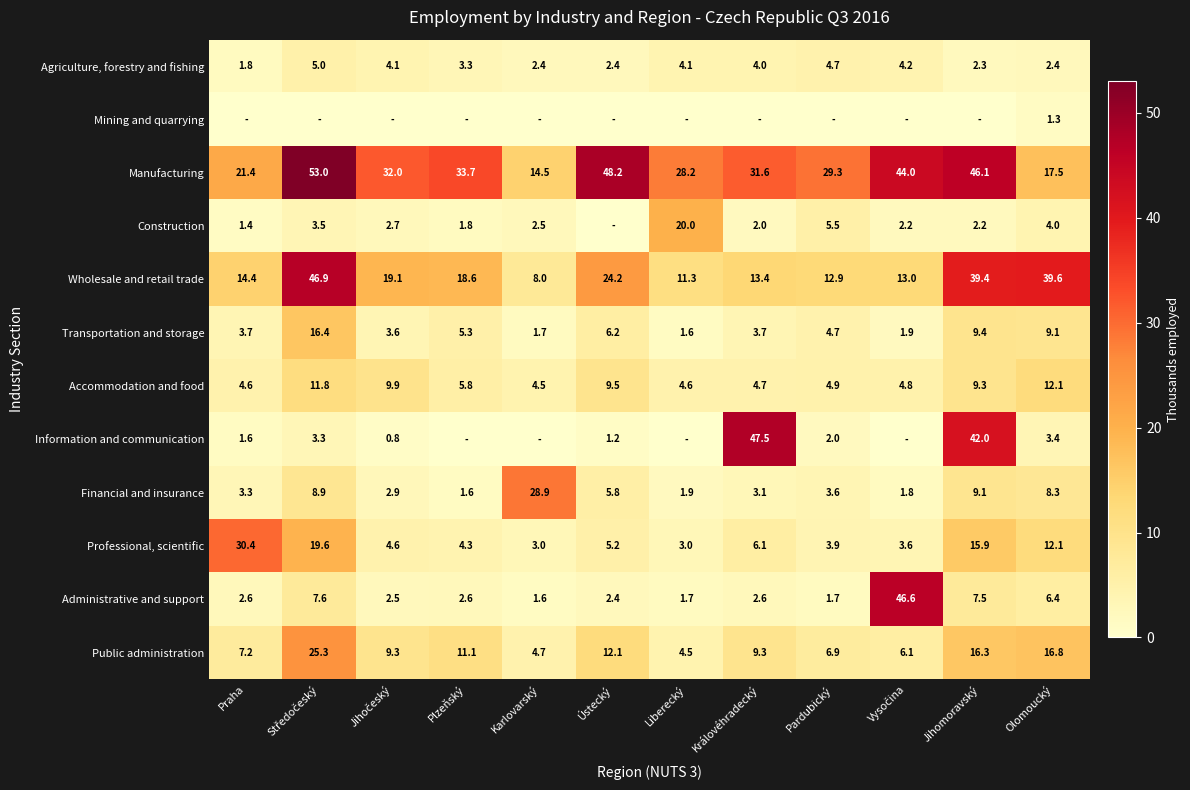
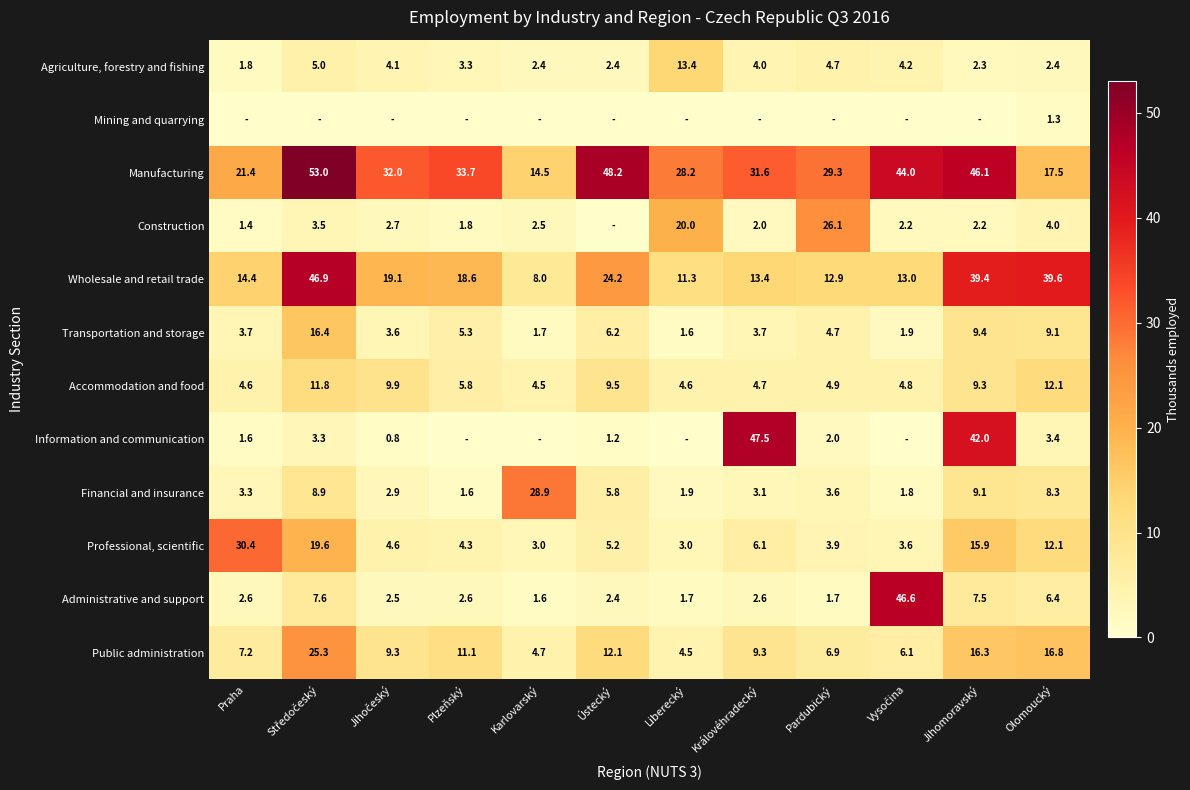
Agriculture, forestry and fishing, Liberecký: 4.1 -> 13.4
Construction, Pardubický: 5.5 -> 26.1
